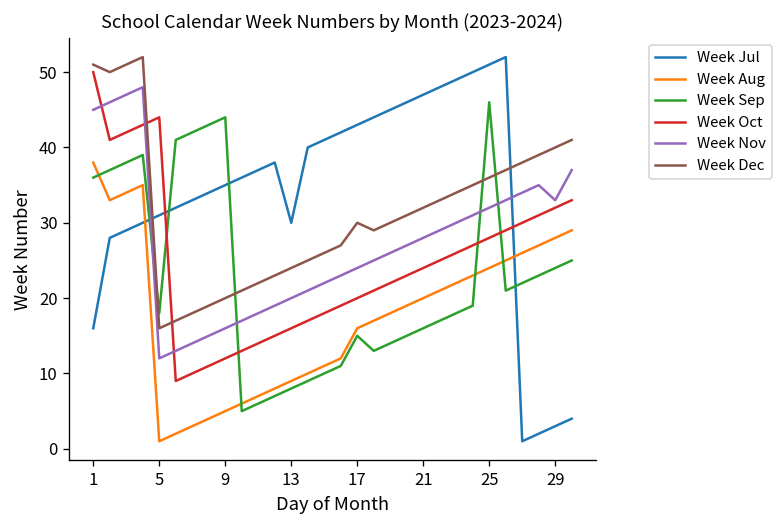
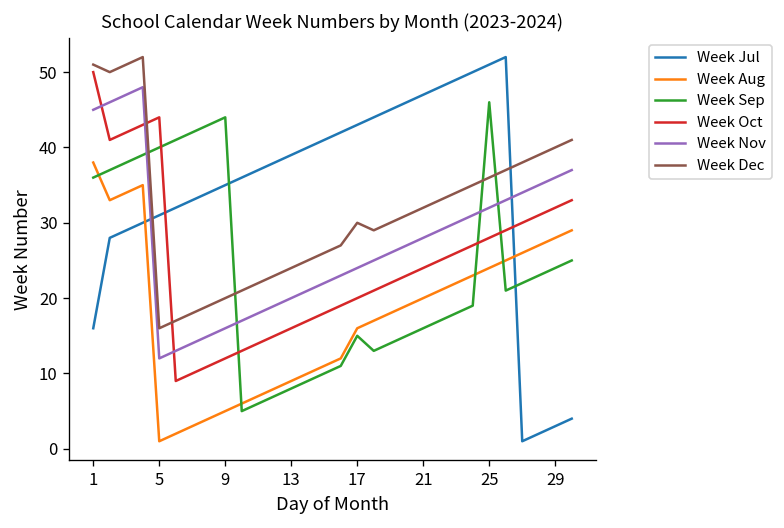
Week Sep, 5: 18 -> 40
Week Jul, 13: 30 -> 39
Week Nov, 29: 33 -> 36
